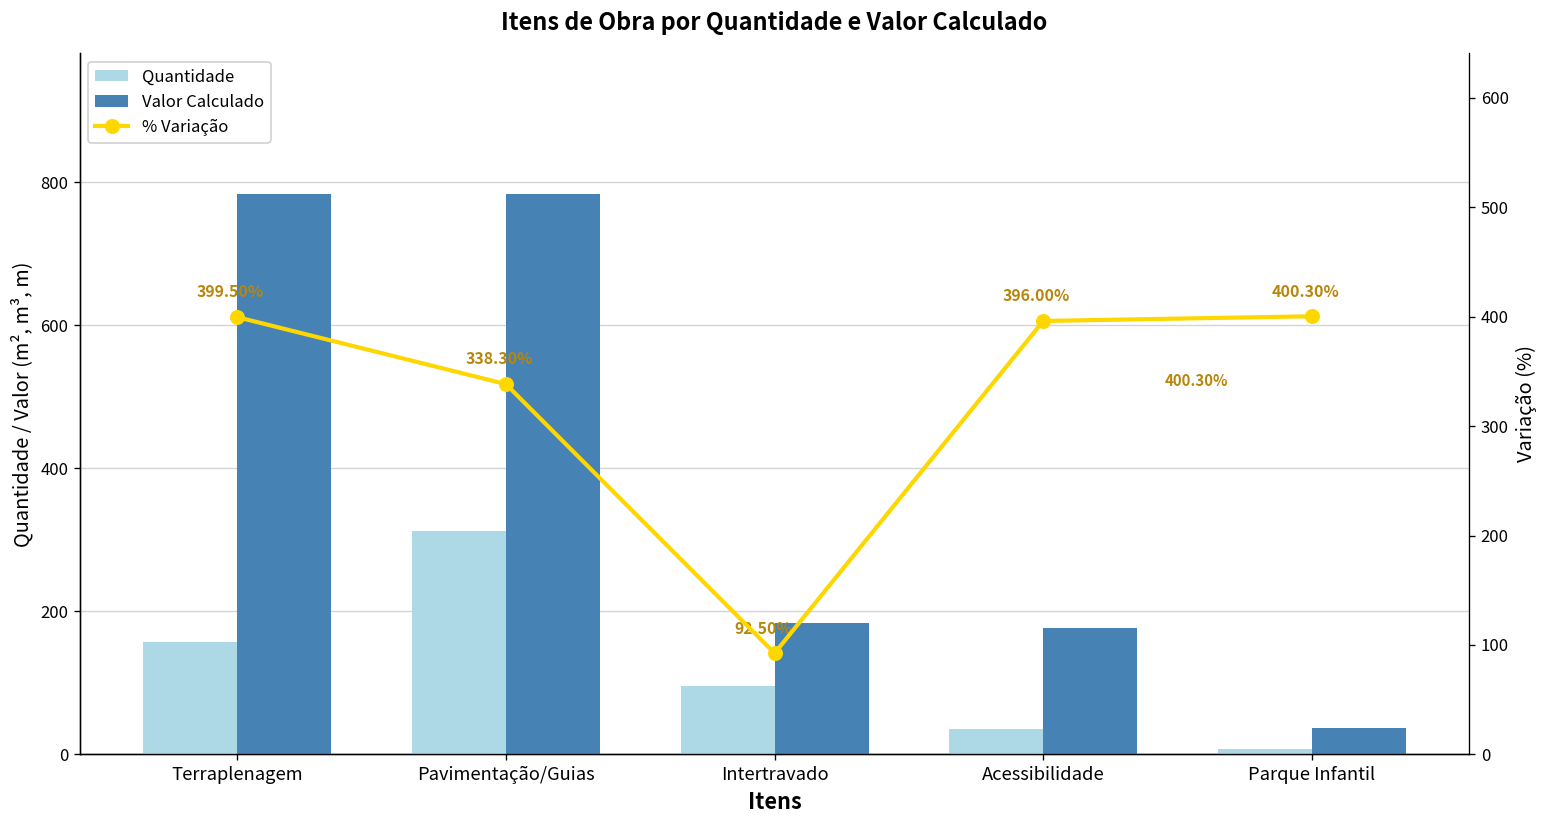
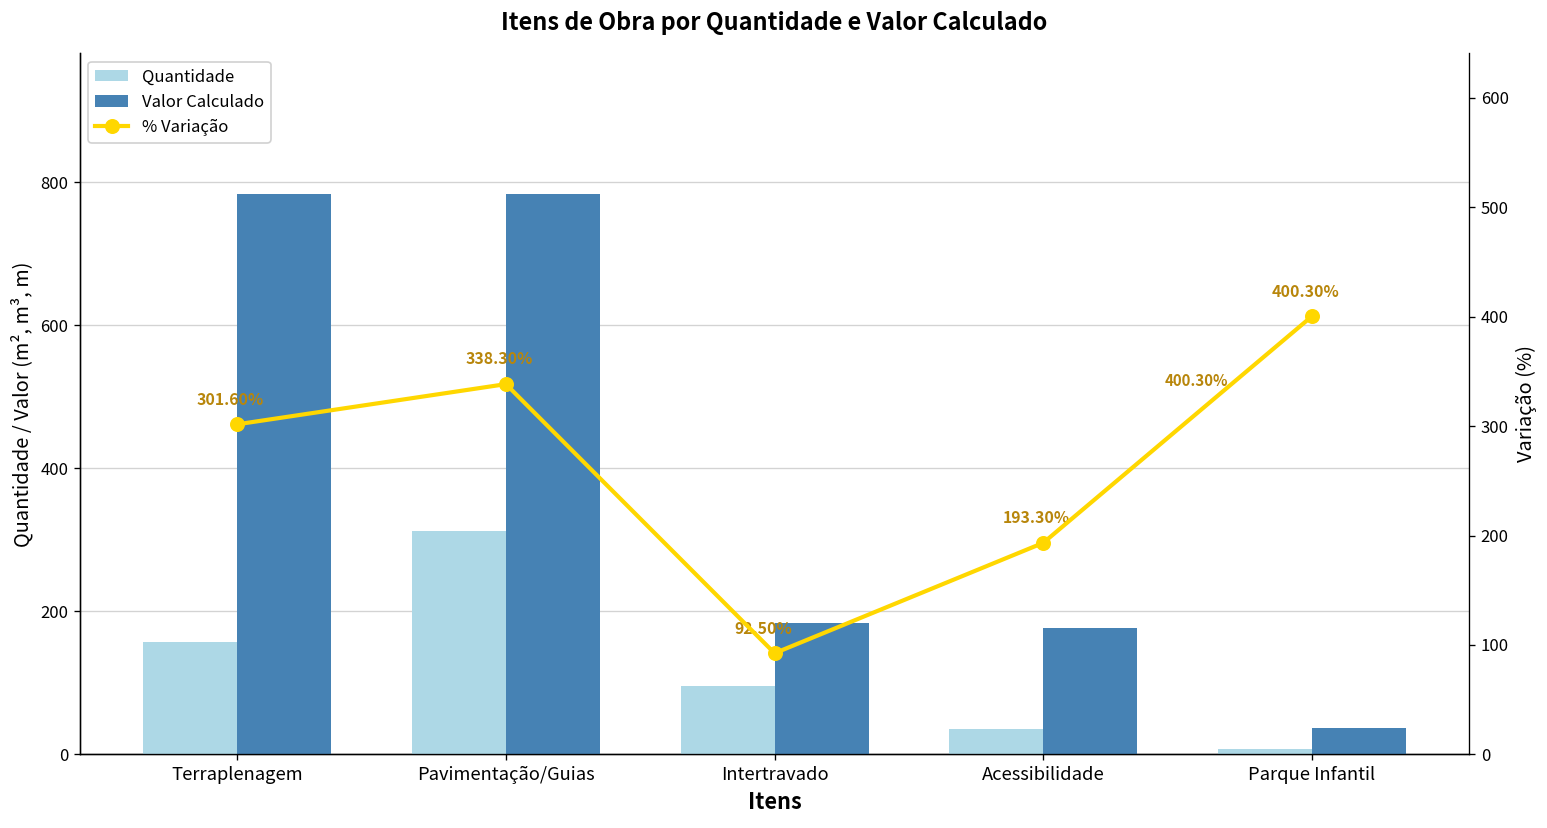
% Variação, Terraplenagem: 399.50% -> 301.60%
% Variação, Acessibilidade: 396.00% -> 193.30%
